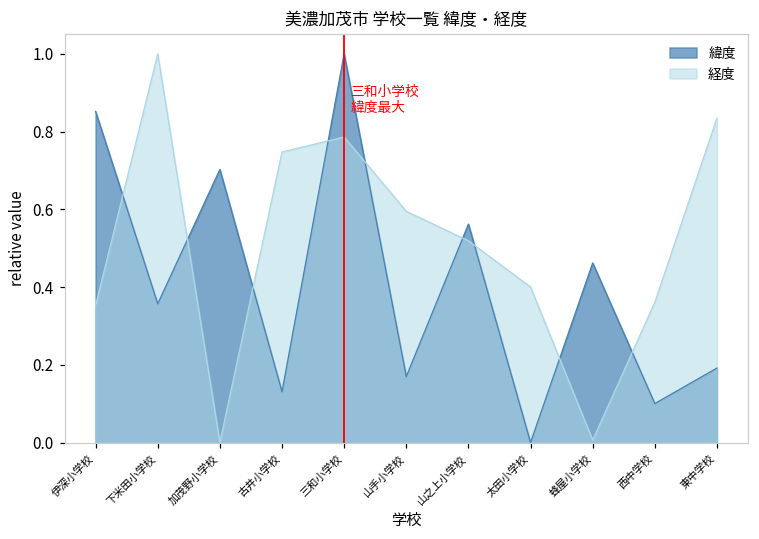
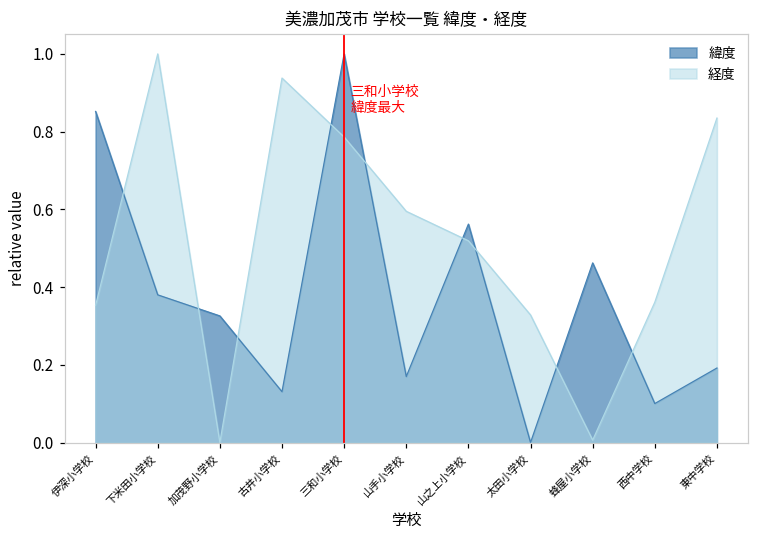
緯度, 下米田小学校: 0.36 -> 0.38
緯度, 加茂野小学校: 0.70 -> 0.33
経度, 古井小学校: 0.75 -> 0.94
経度, 太田小学校: 0.40 -> 0.33
